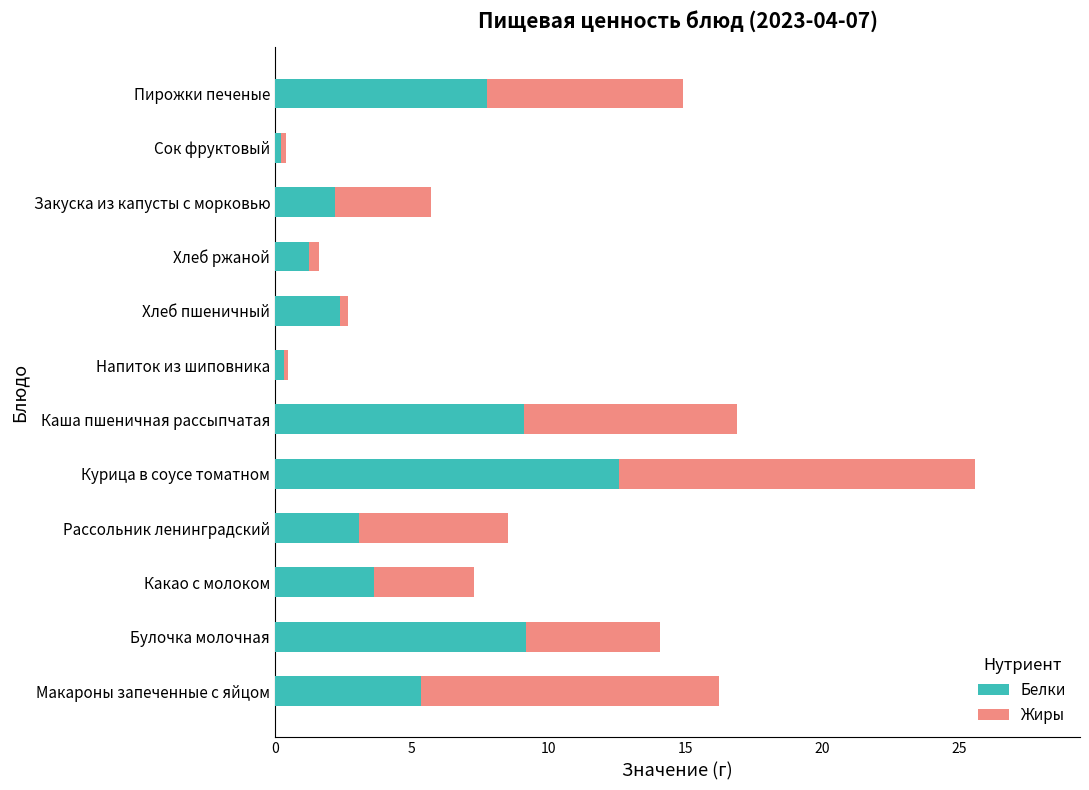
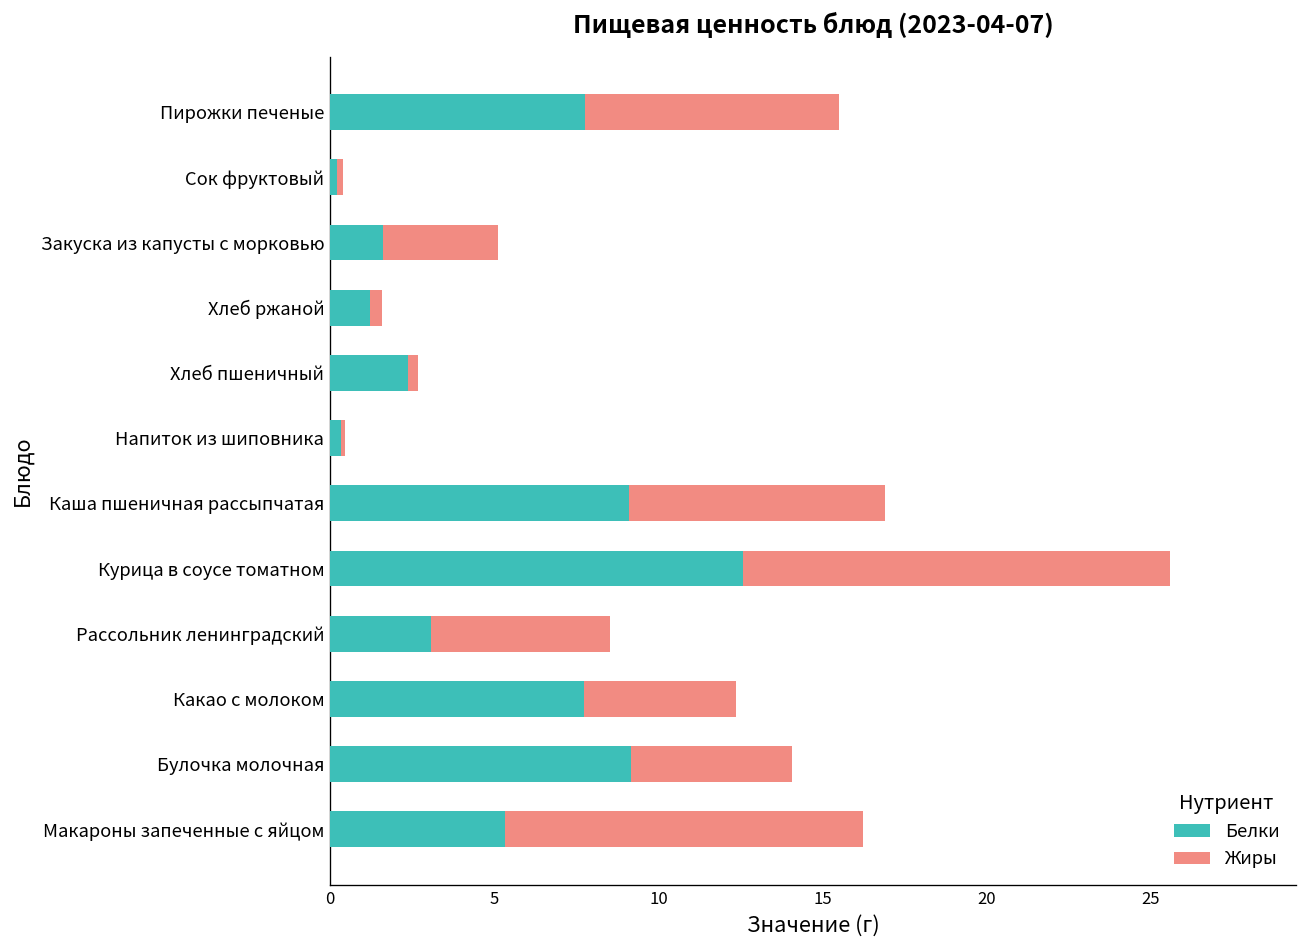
Жиры, Пирожки печеные: 7.1 -> 7.7
Белки, Закуска из капусты с морковью: 2.2 -> 1.6
Белки, Какао с молоком: 3.6 -> 7.7
Жиры, Какао с молоком: 3.7 -> 4.6
